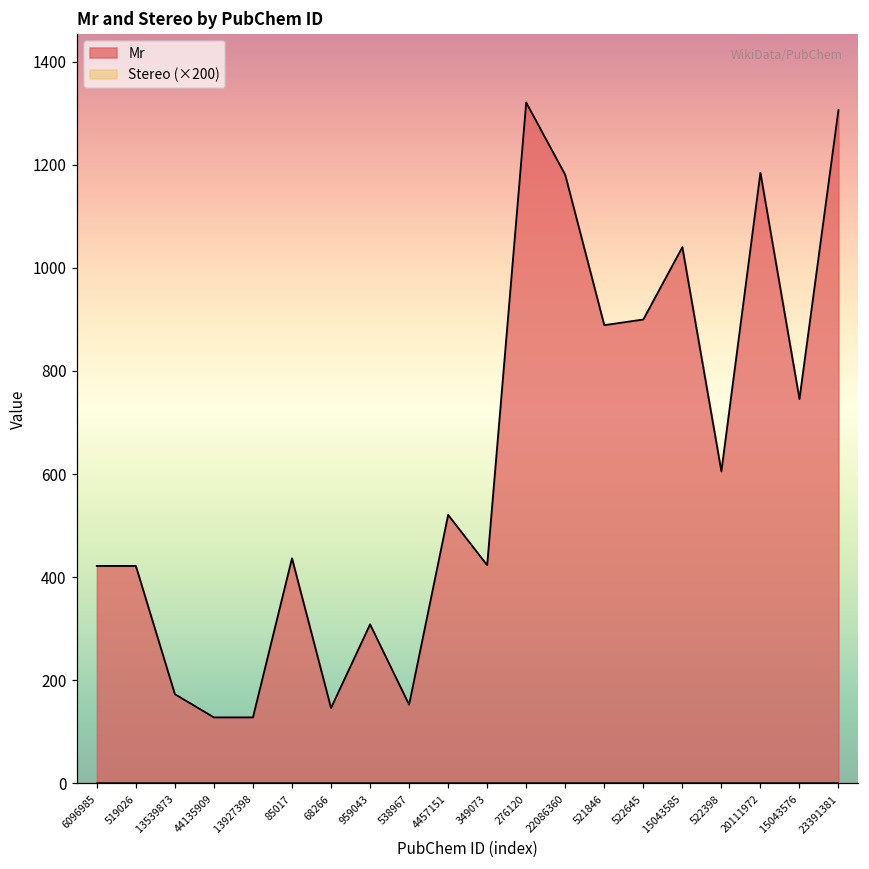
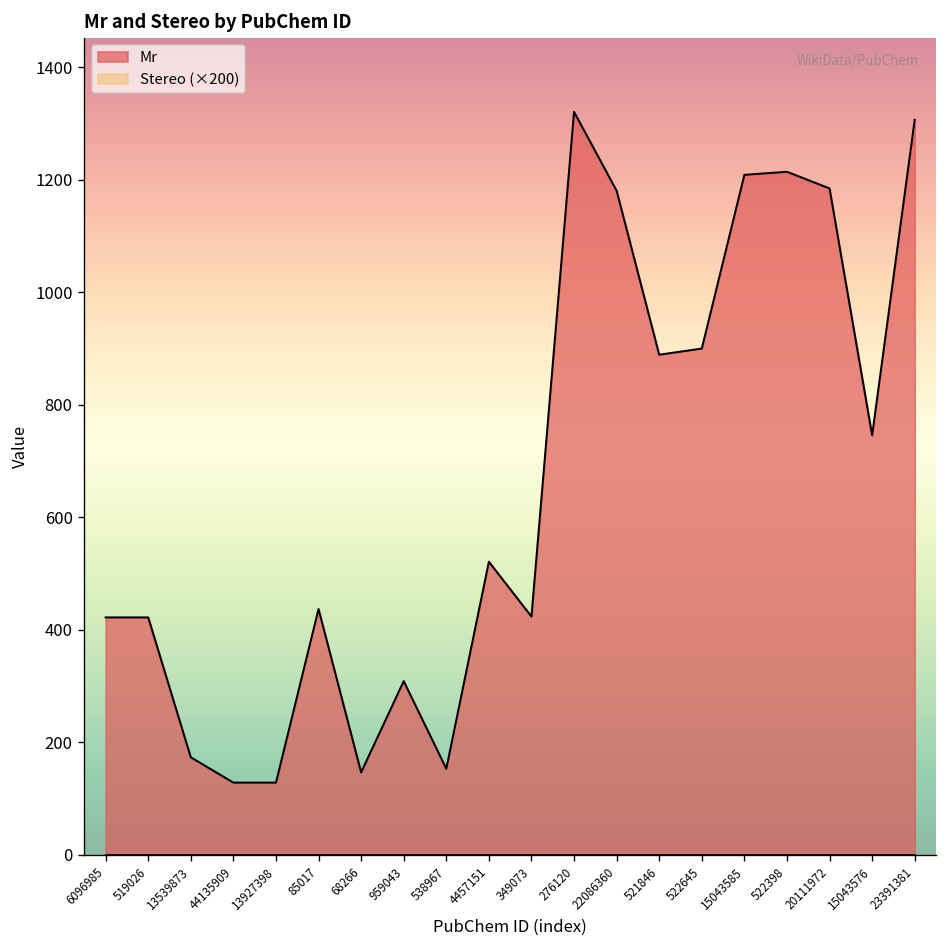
Mr, 15043585: 1040 -> 1210
Mr, 522398: 610 -> 1210
